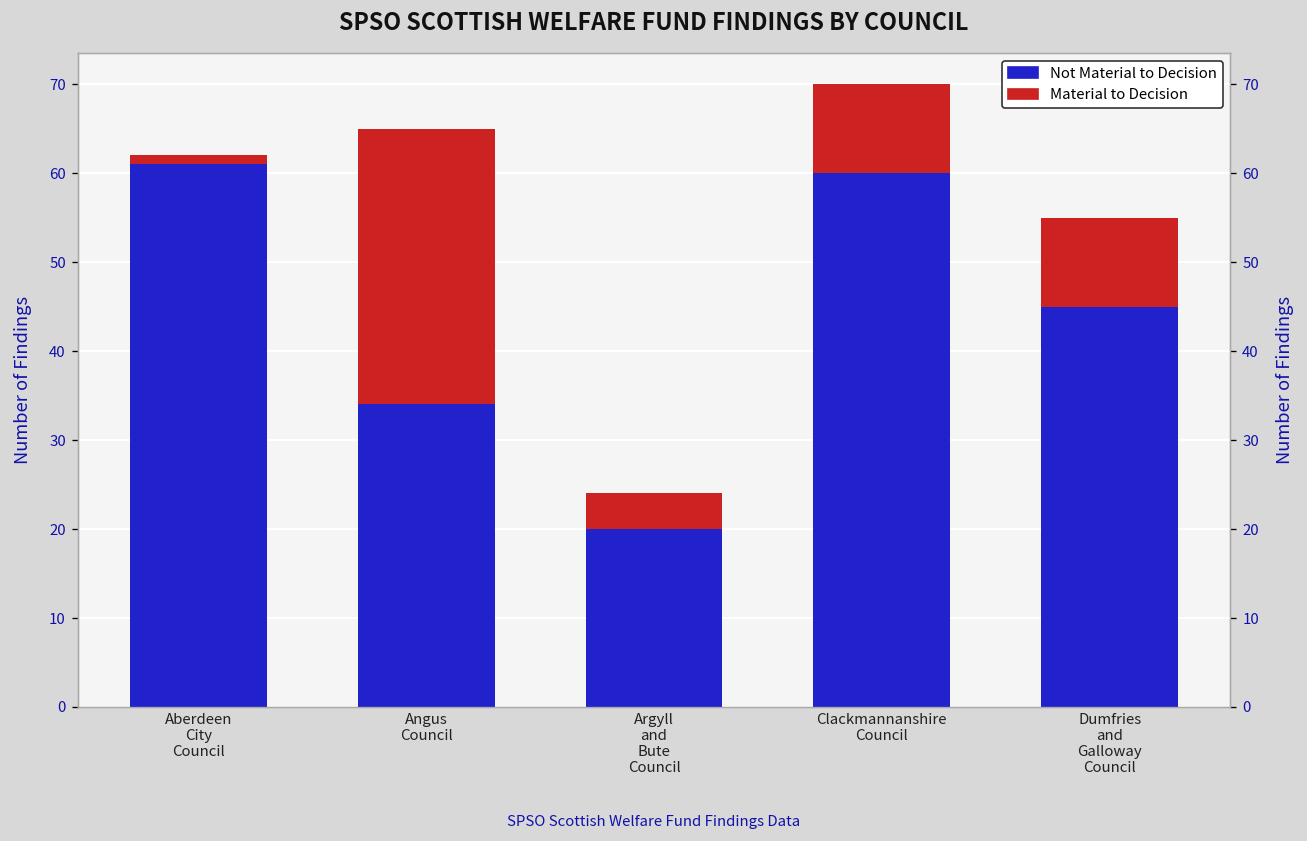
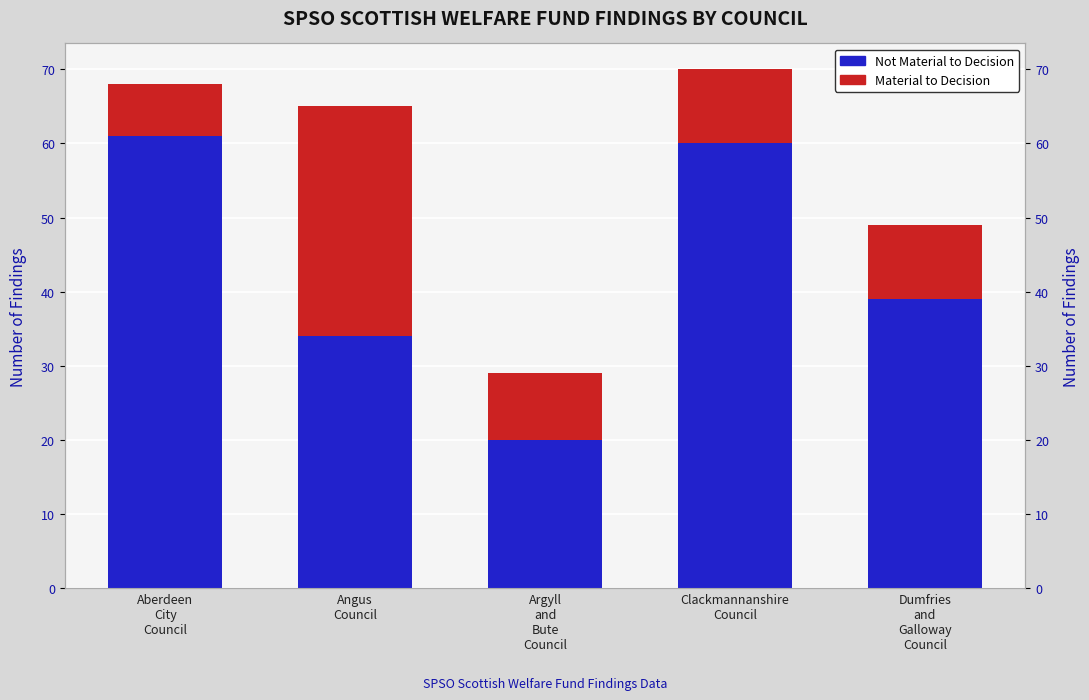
Material to Decision, Aberdeen City Council: 1 -> 7
Material to Decision, Argyll and Bute Council: 4 -> 9
Not Material to Decision, Dumfries and Galloway Council: 45 -> 39
